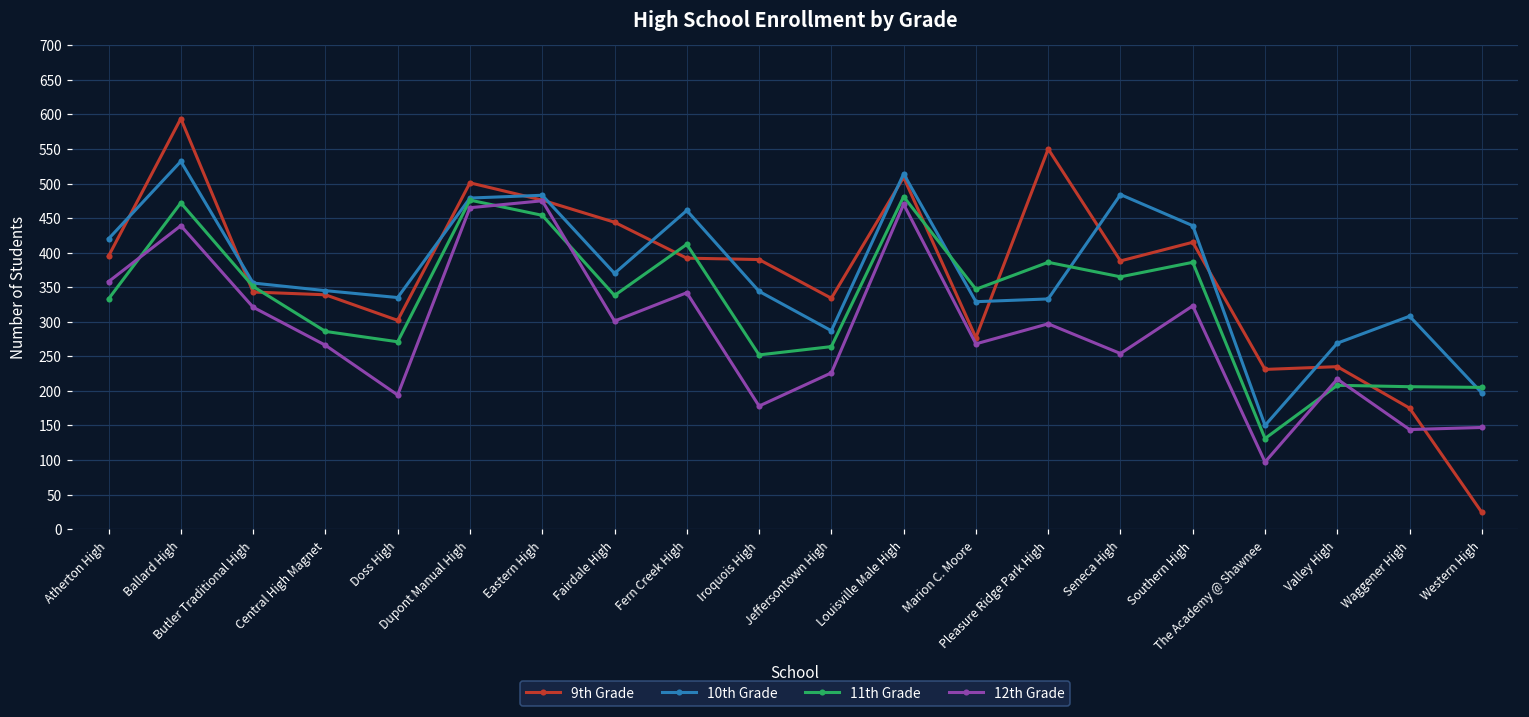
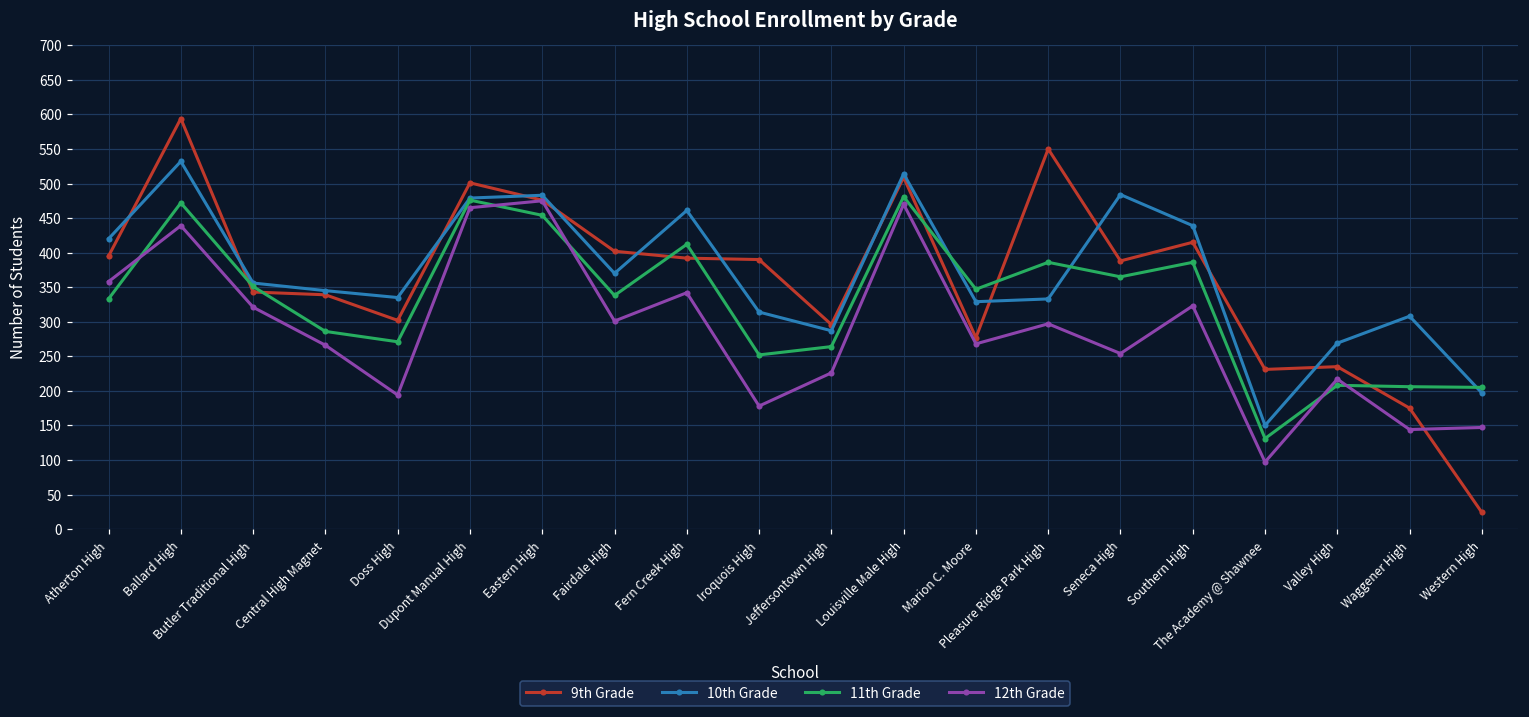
9th Grade, Fairdale High: 440 -> 400
10th Grade, Iroquois High: 340 -> 310
9th Grade, Jeffersontown High: 330 -> 300
